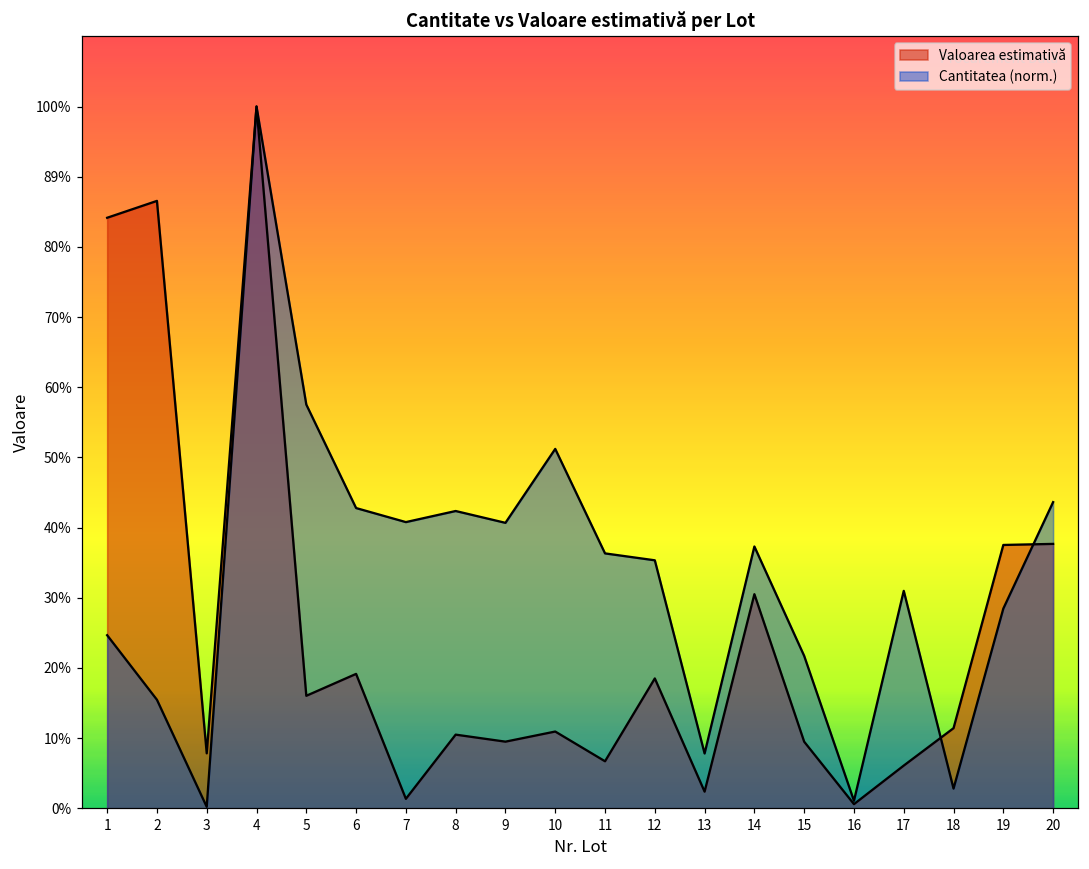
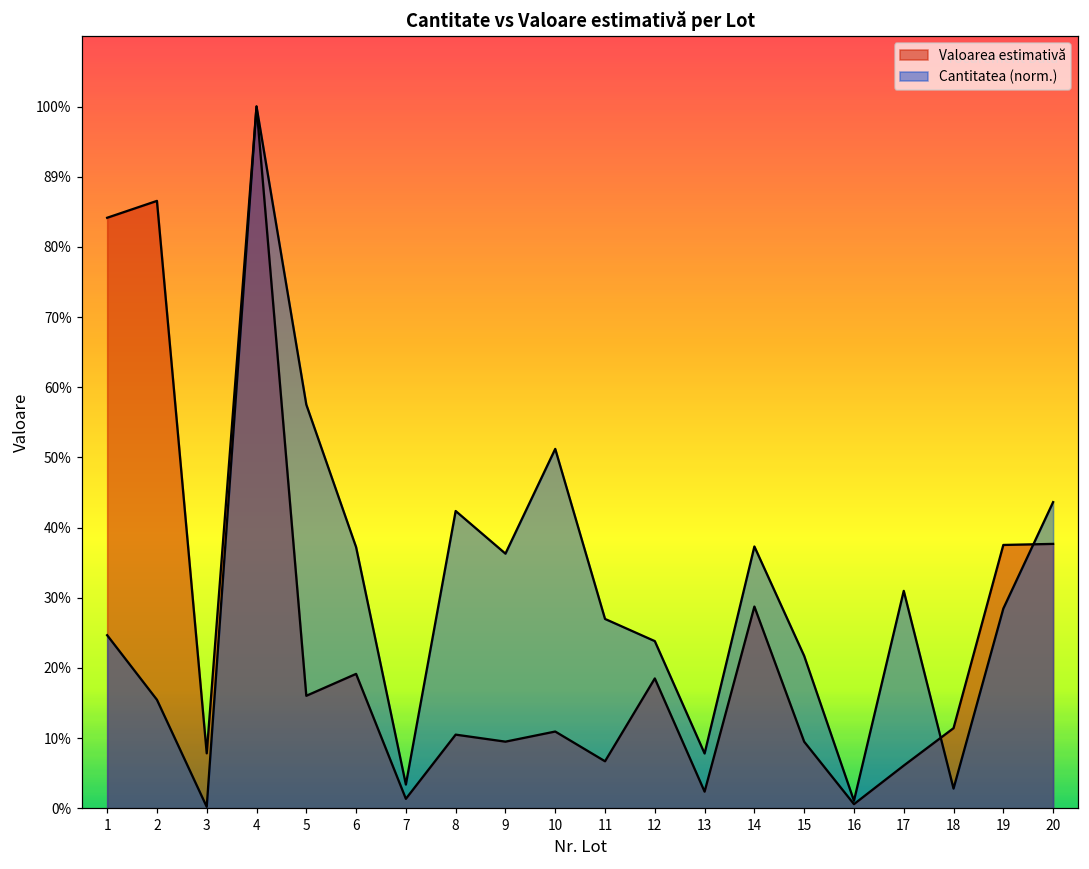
Cantitatea (norm.), 6: 43% -> 37%
Cantitatea (norm.), 7: 41% -> 3%
Cantitatea (norm.), 9: 41% -> 36%
Cantitatea (norm.), 11: 36% -> 27%
Cantitatea (norm.), 12: 35% -> 24%
Valoarea estimativă, 14: 30% -> 29%
